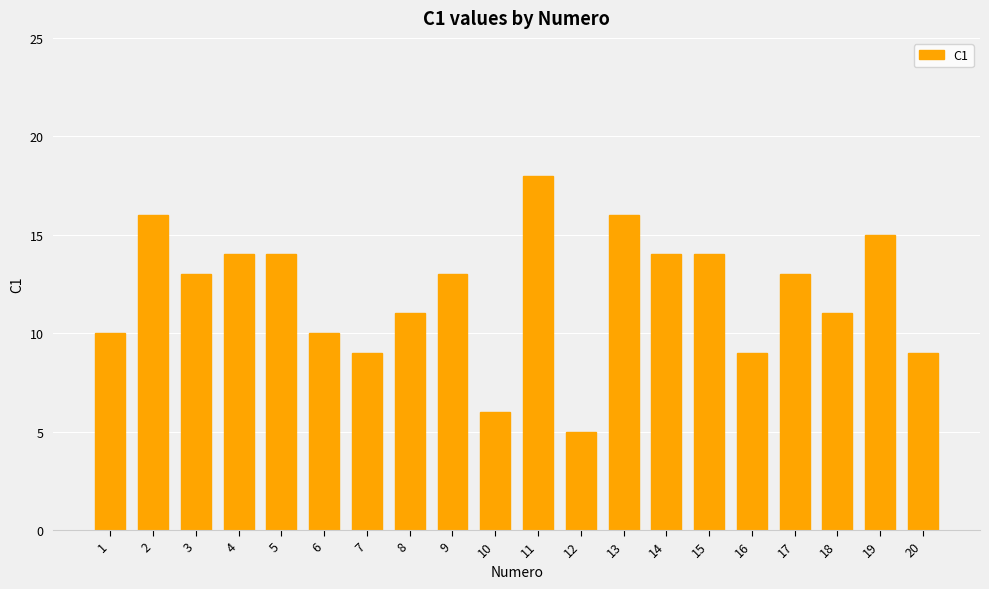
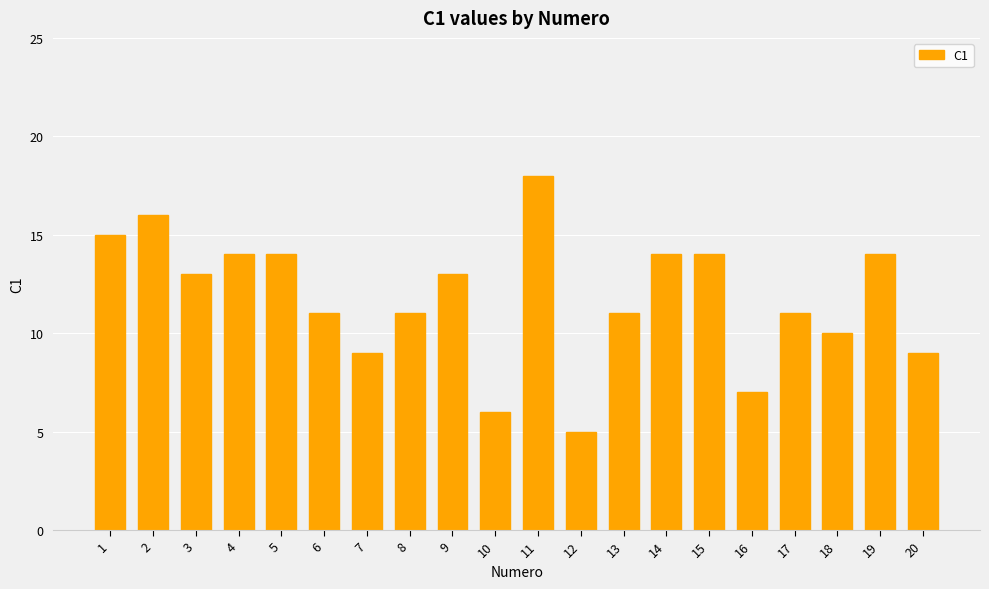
1: 10 -> 15
6: 10 -> 11
13: 16 -> 11
16: 9 -> 7
17: 13 -> 11
18: 11 -> 10
19: 15 -> 14
